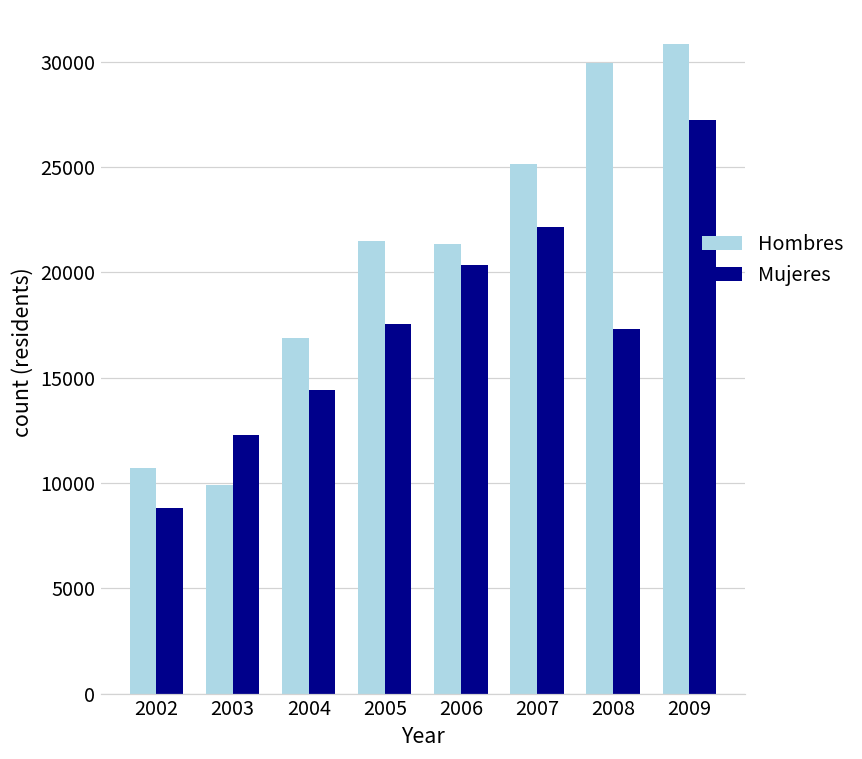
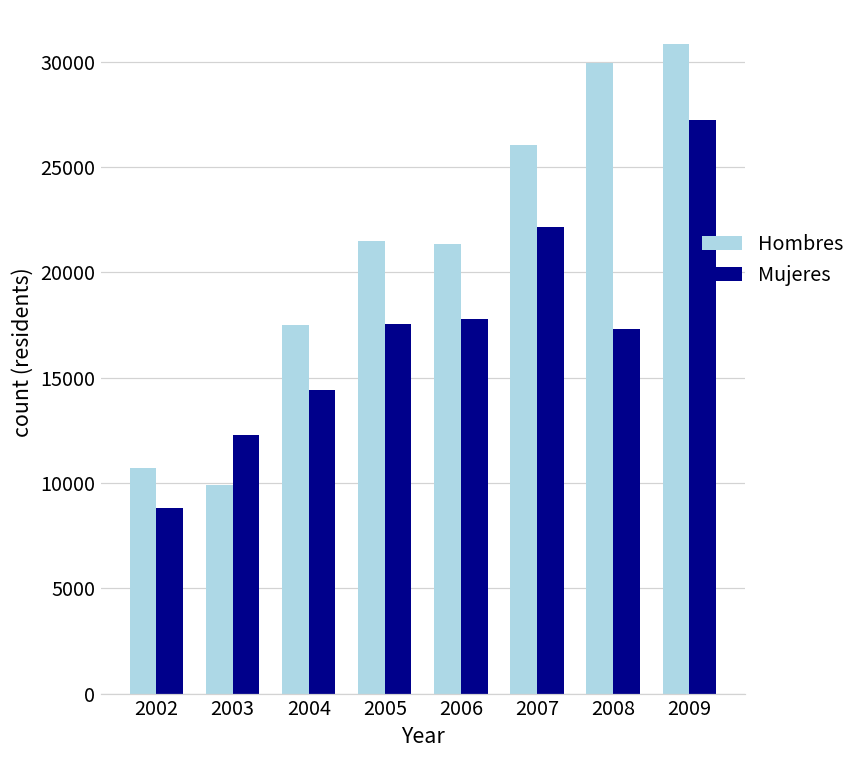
Hombres, 2004: 16900 -> 17500
Mujeres, 2006: 20300 -> 17800
Hombres, 2007: 25200 -> 26100
